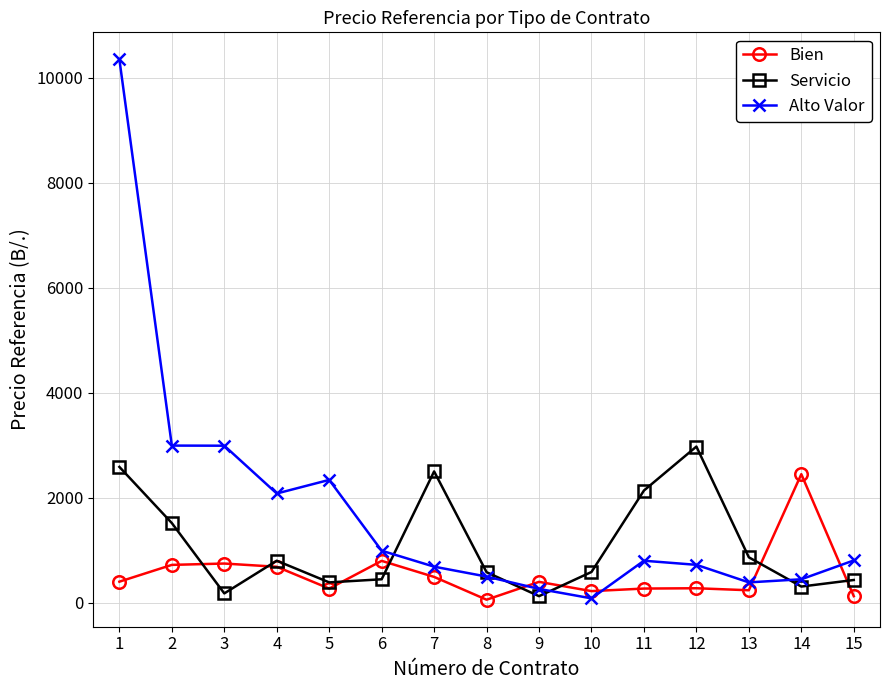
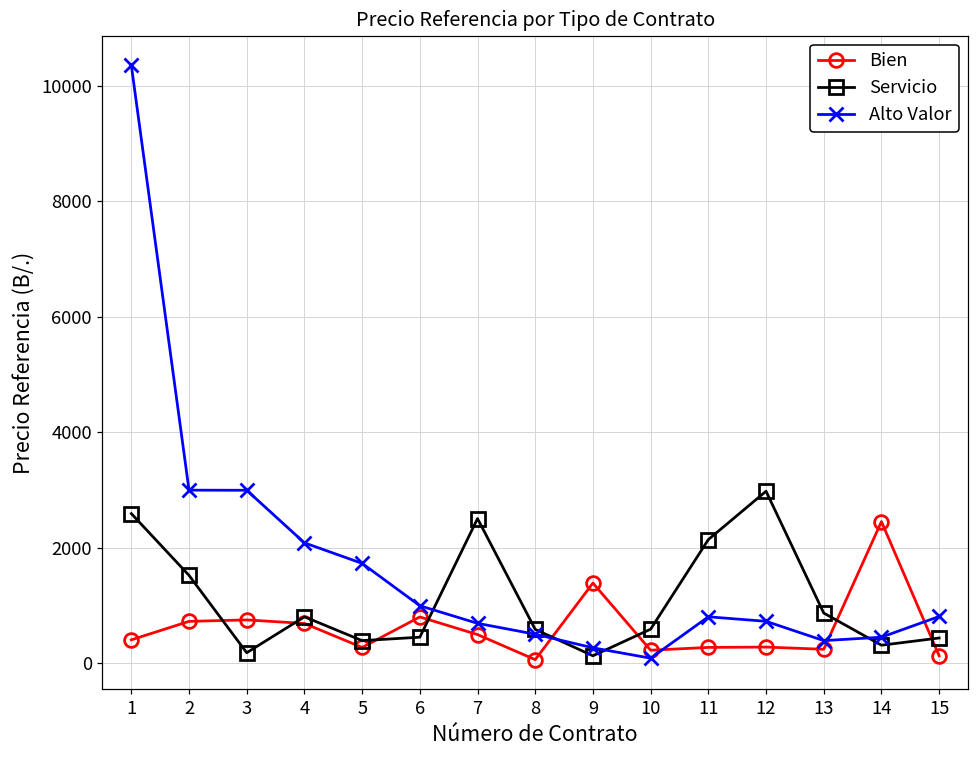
Alto Valor, 5: 2300 -> 1700
Bien, 9: 400 -> 1400
